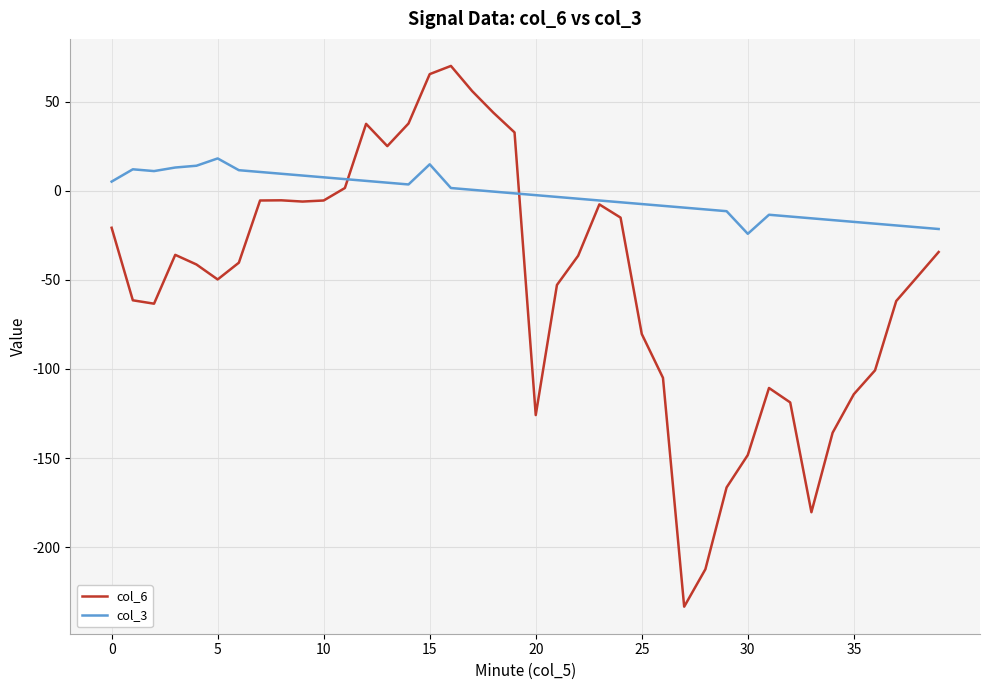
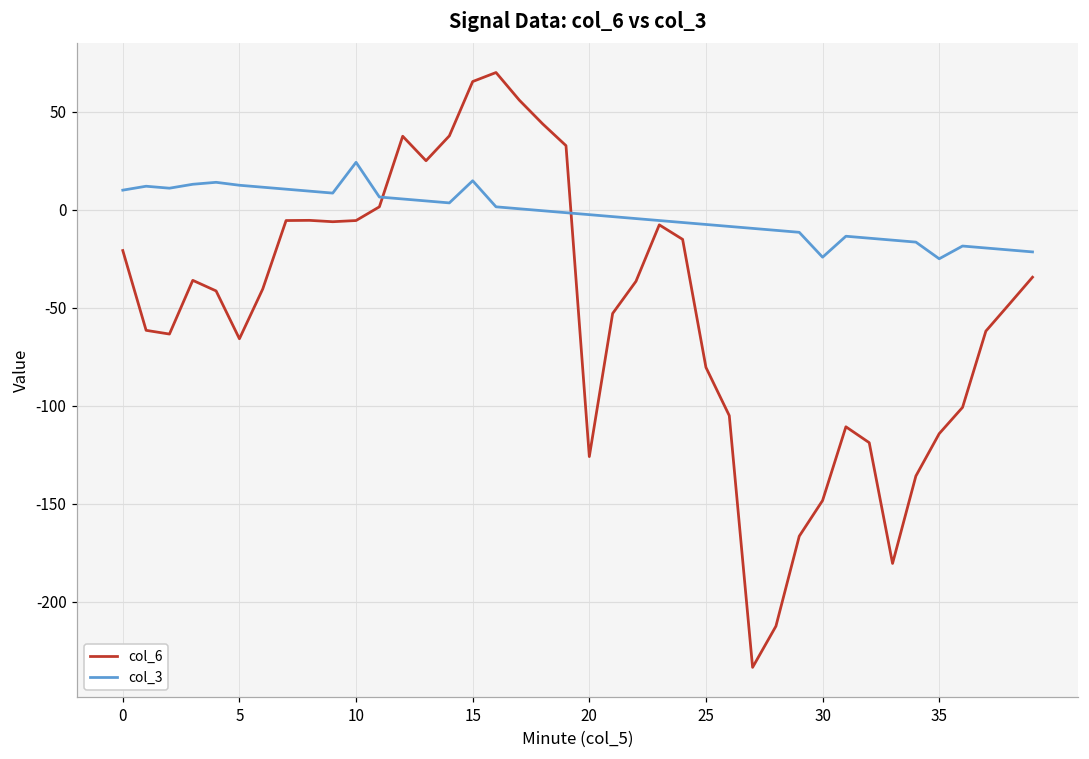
col_3, 0: 5 -> 10
col_6, 5: -50 -> -66
col_3, 5: 18 -> 13
col_3, 10: 8 -> 24
col_3, 35: -18 -> -25
